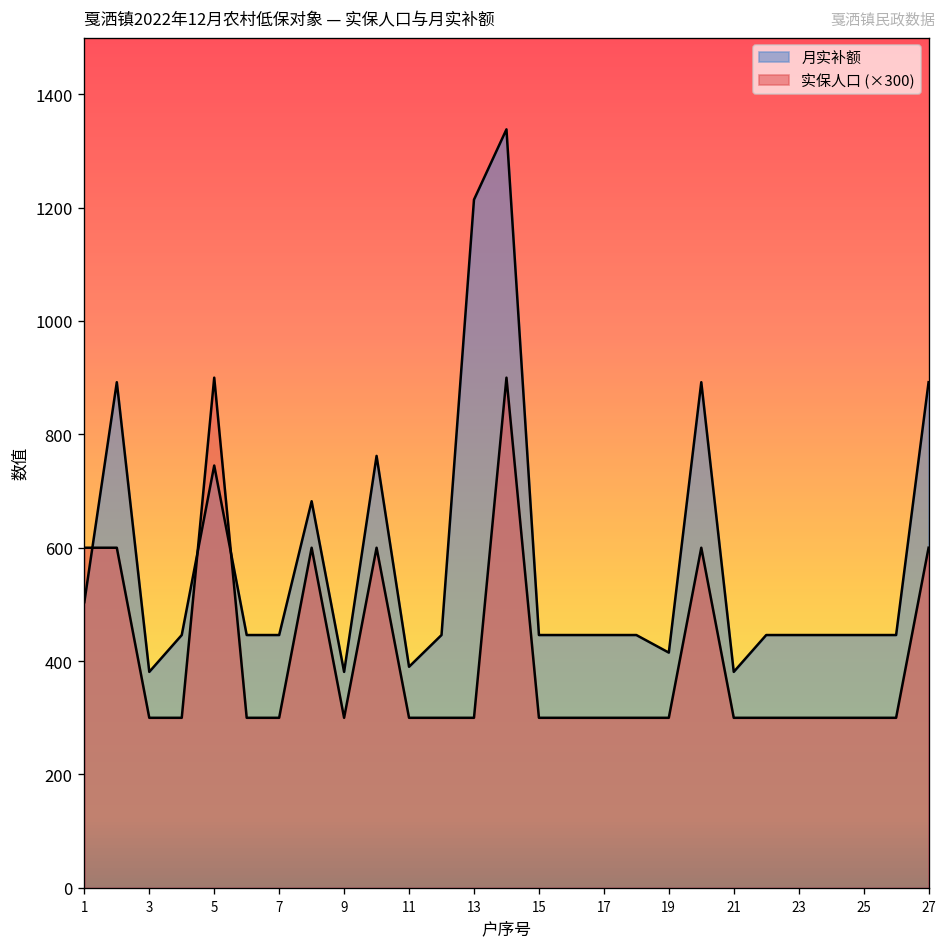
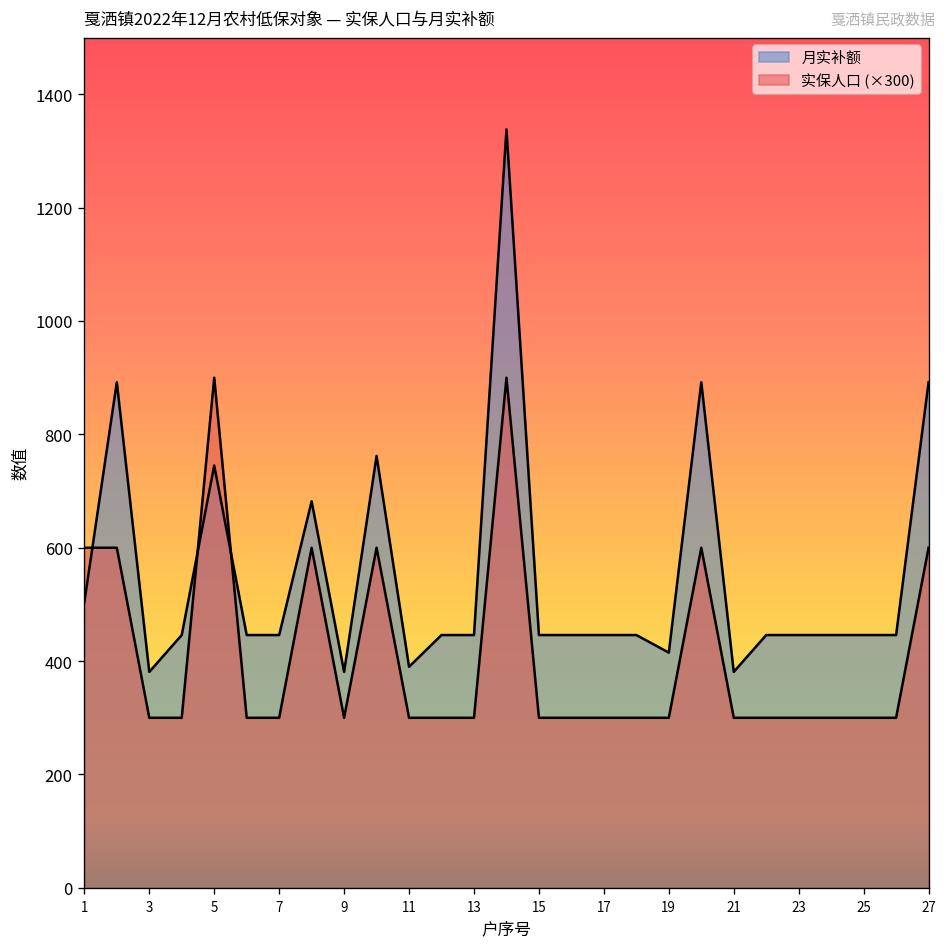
月实补额, 13: 1210 -> 450
